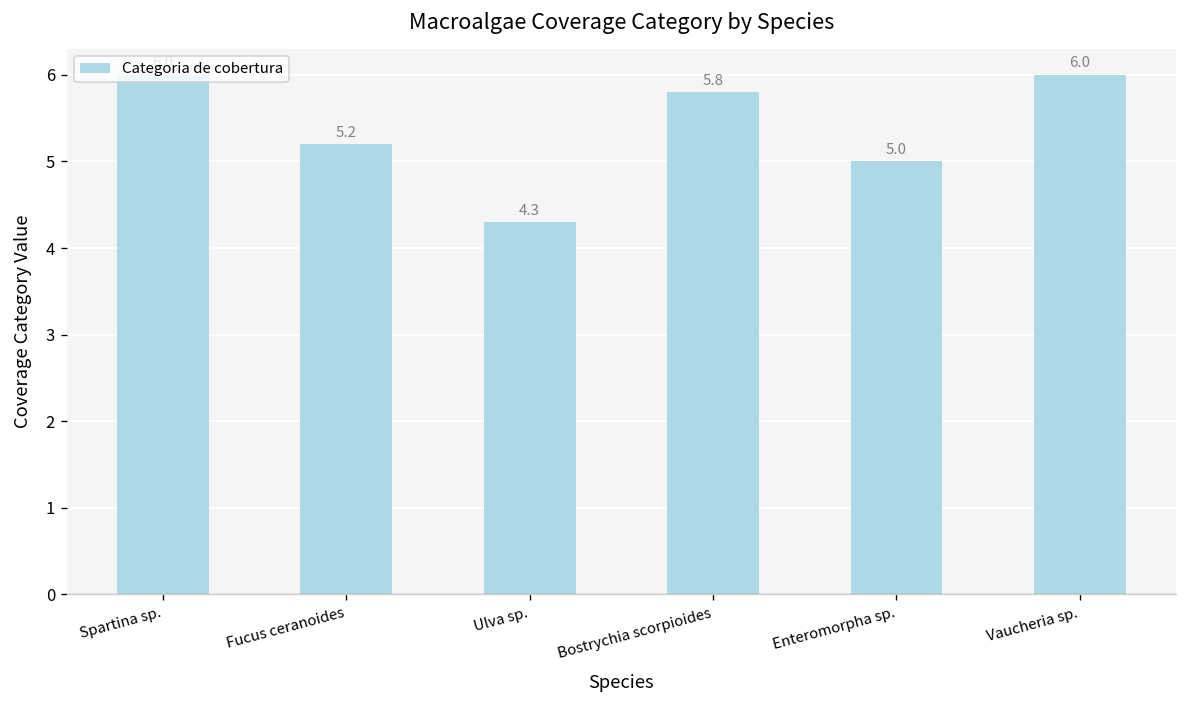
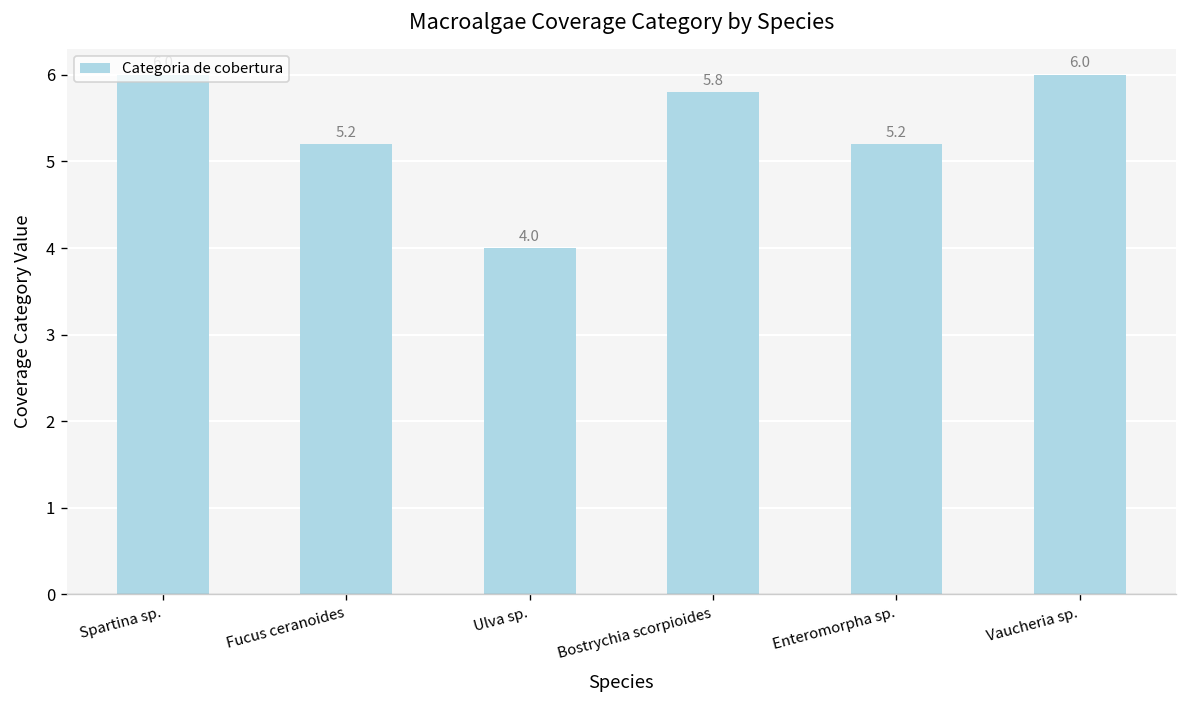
Ulva sp.: 4.3 -> 4.0
Enteromorpha sp.: 5.0 -> 5.2
